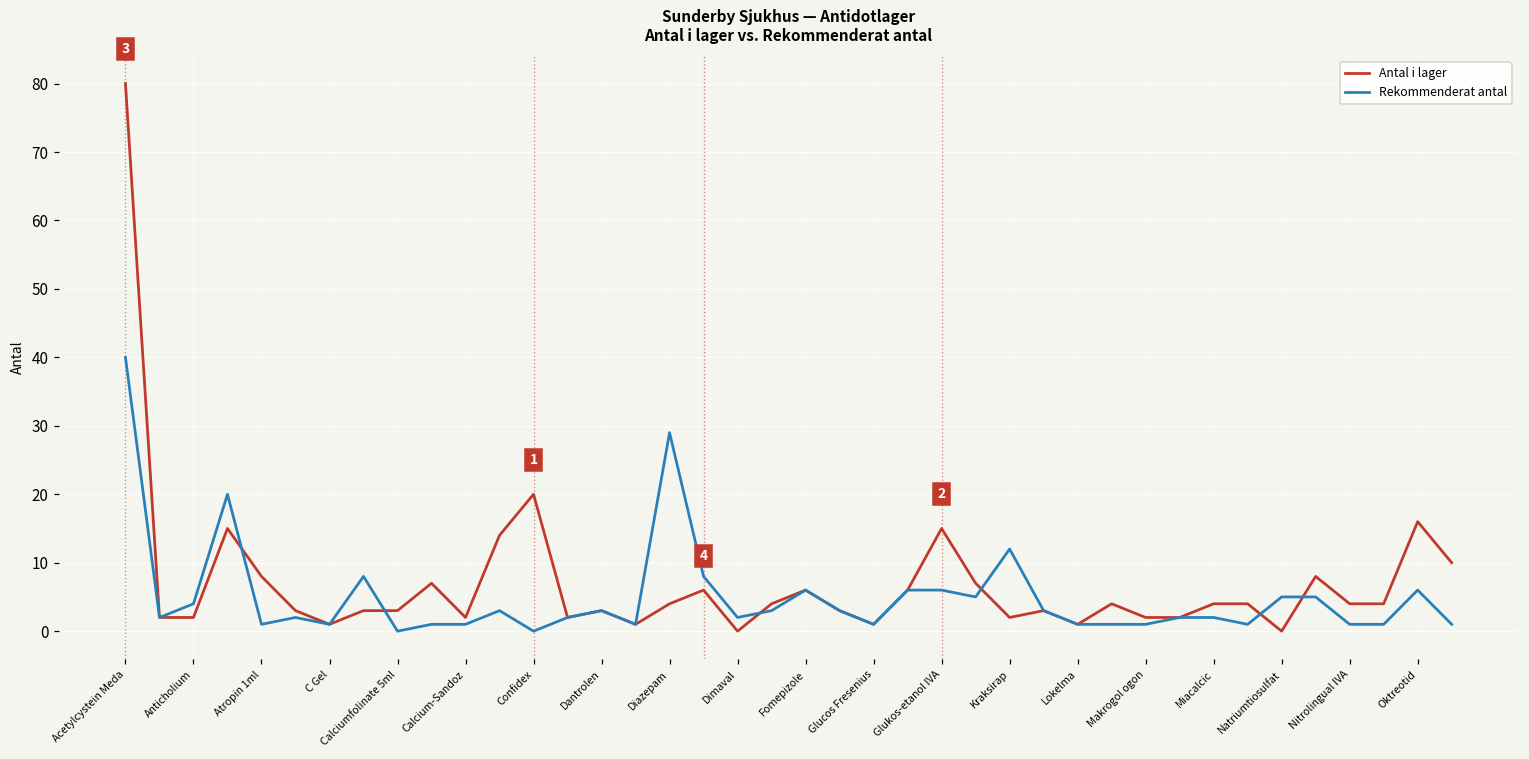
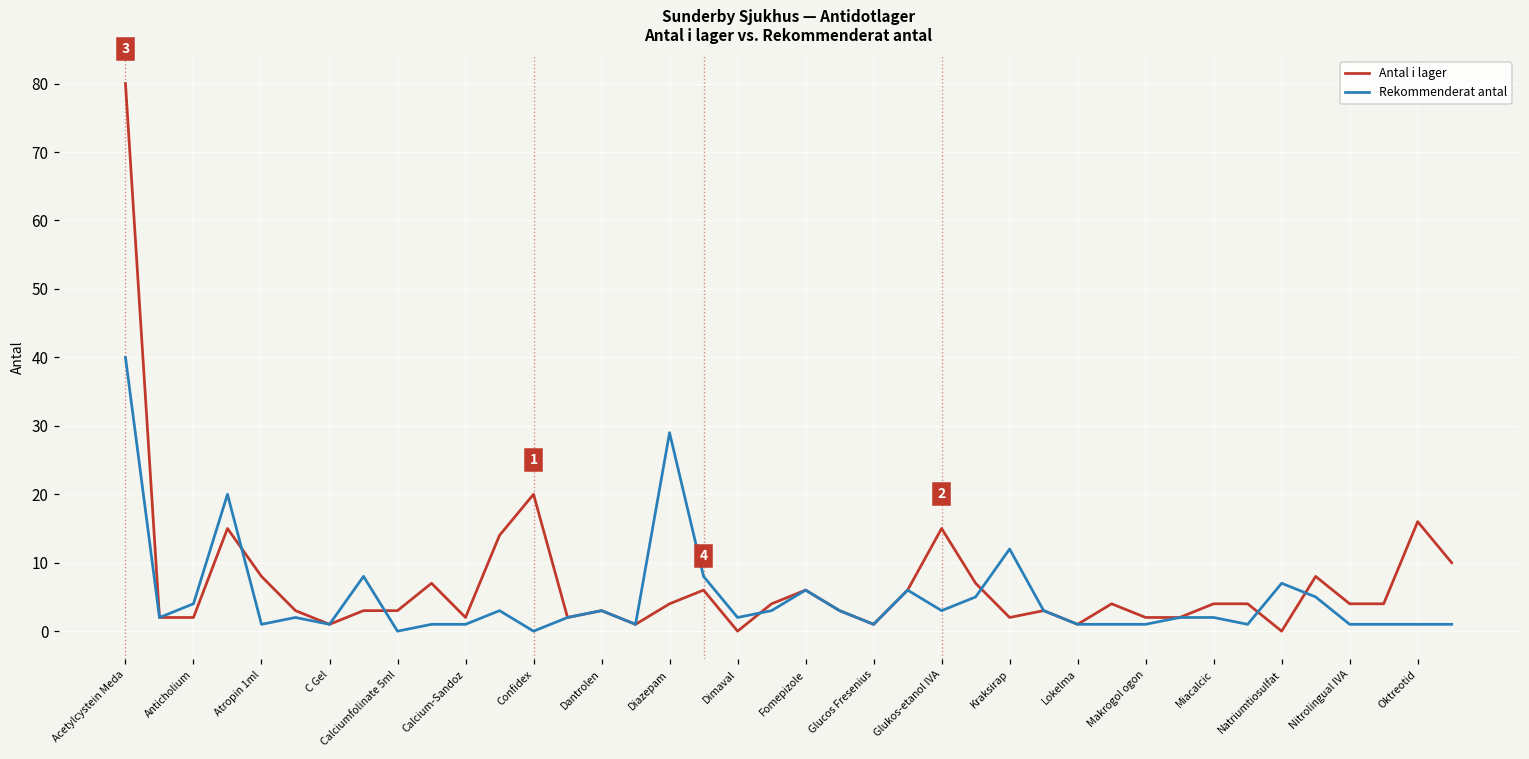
Rekommenderat antal, Glukos-etanol IVA: 6 -> 3
Rekommenderat antal, Natriumtiosulfat: 5 -> 7
Rekommenderat antal, Oktreotid: 6 -> 1
